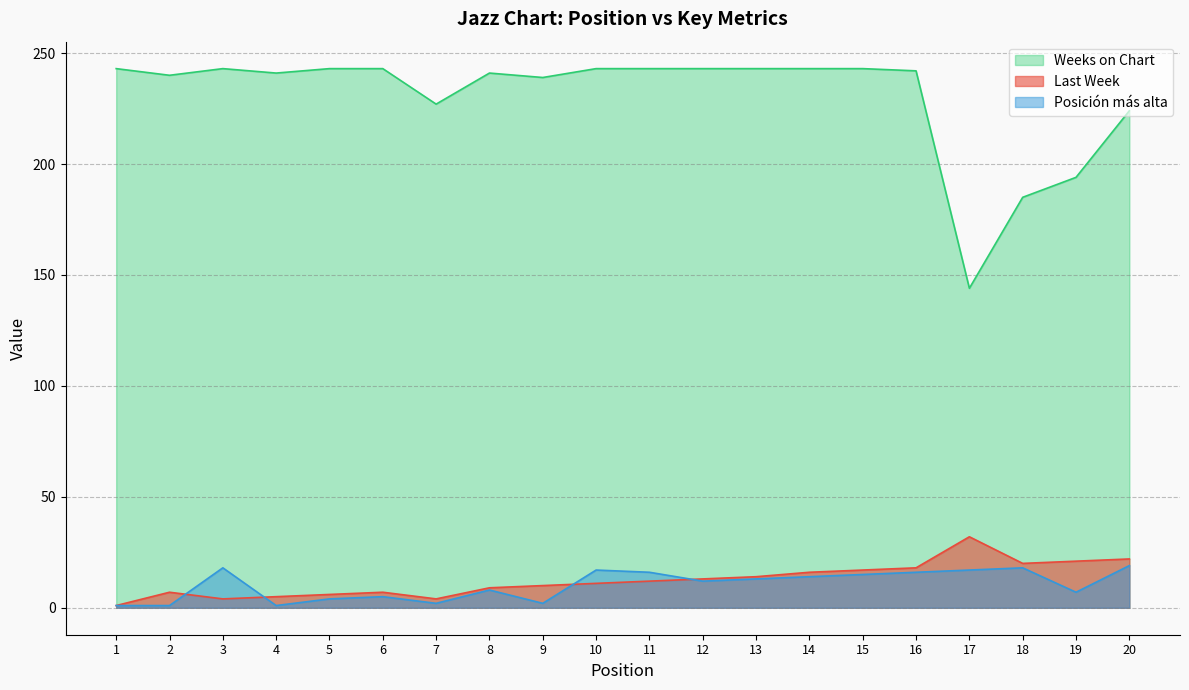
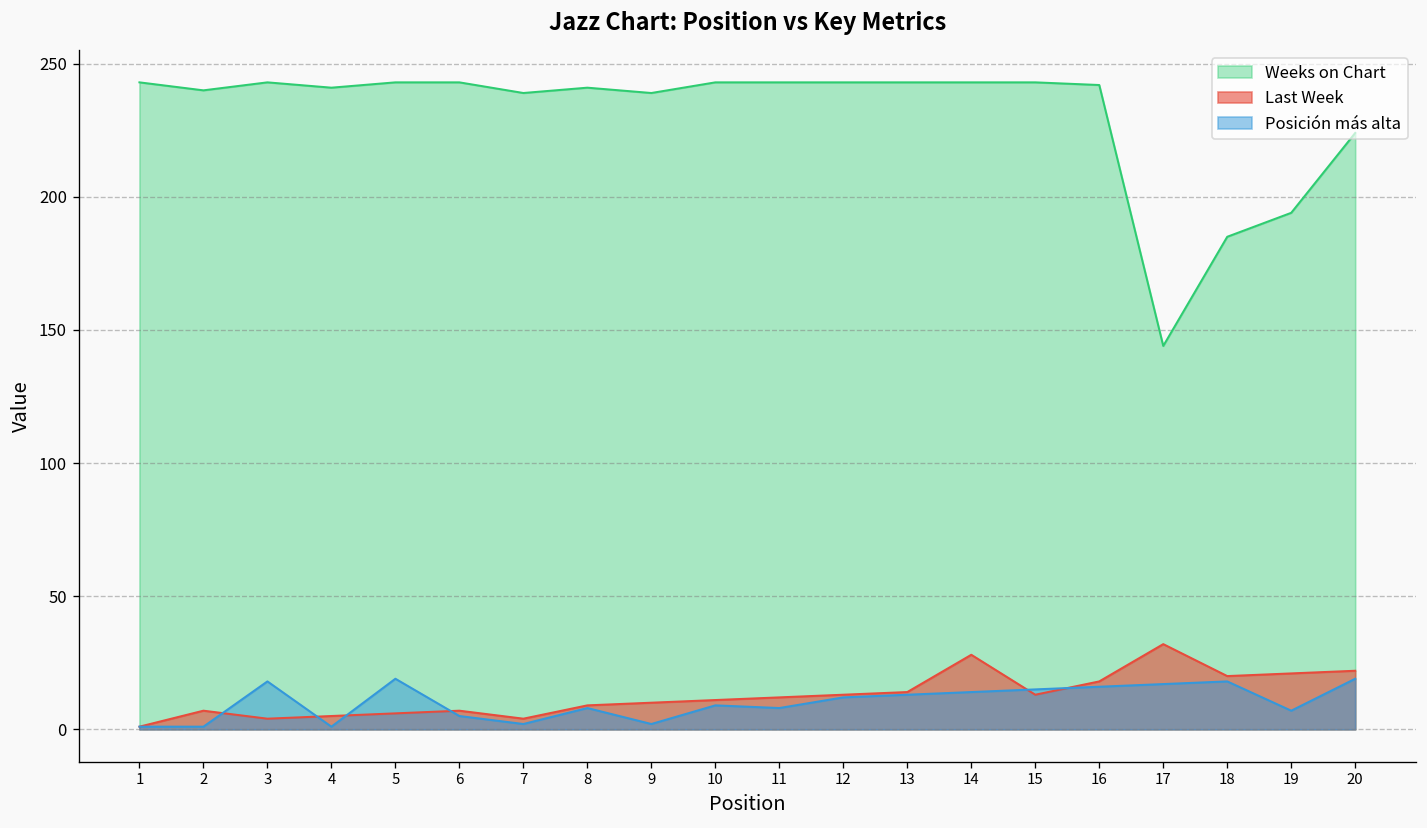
Posición más alta, 5: 4 -> 19
Weeks on Chart, 7: 227 -> 239
Posición más alta, 10: 17 -> 9
Posición más alta, 11: 16 -> 8
Last Week, 14: 16 -> 28
Last Week, 15: 17 -> 13
